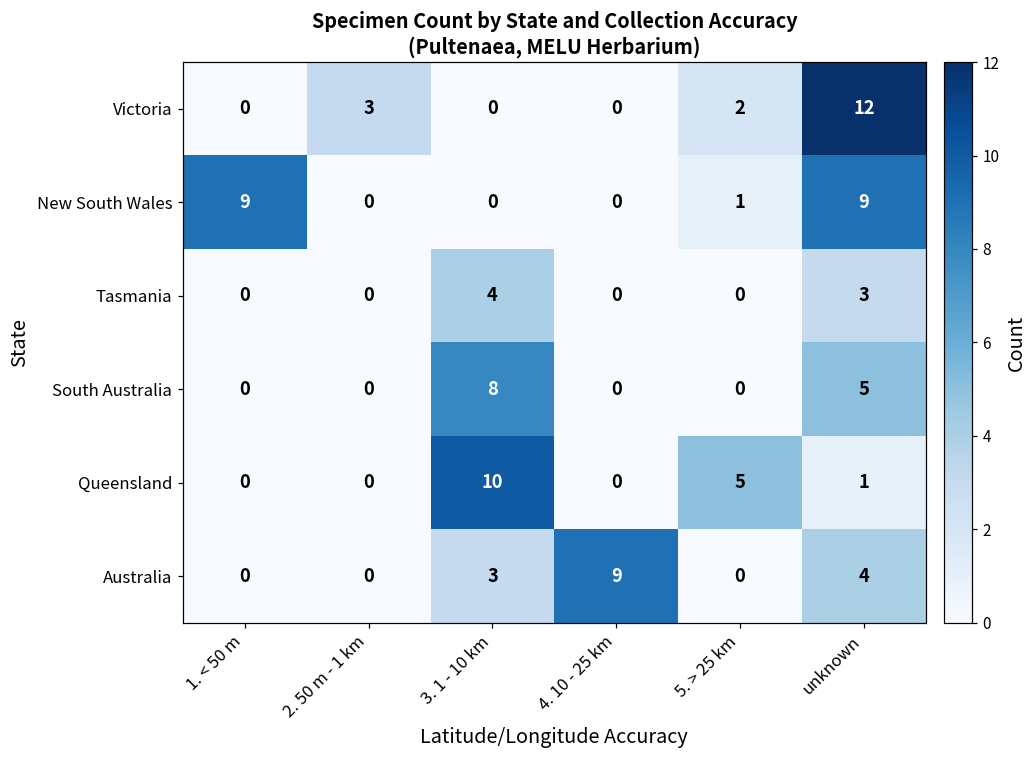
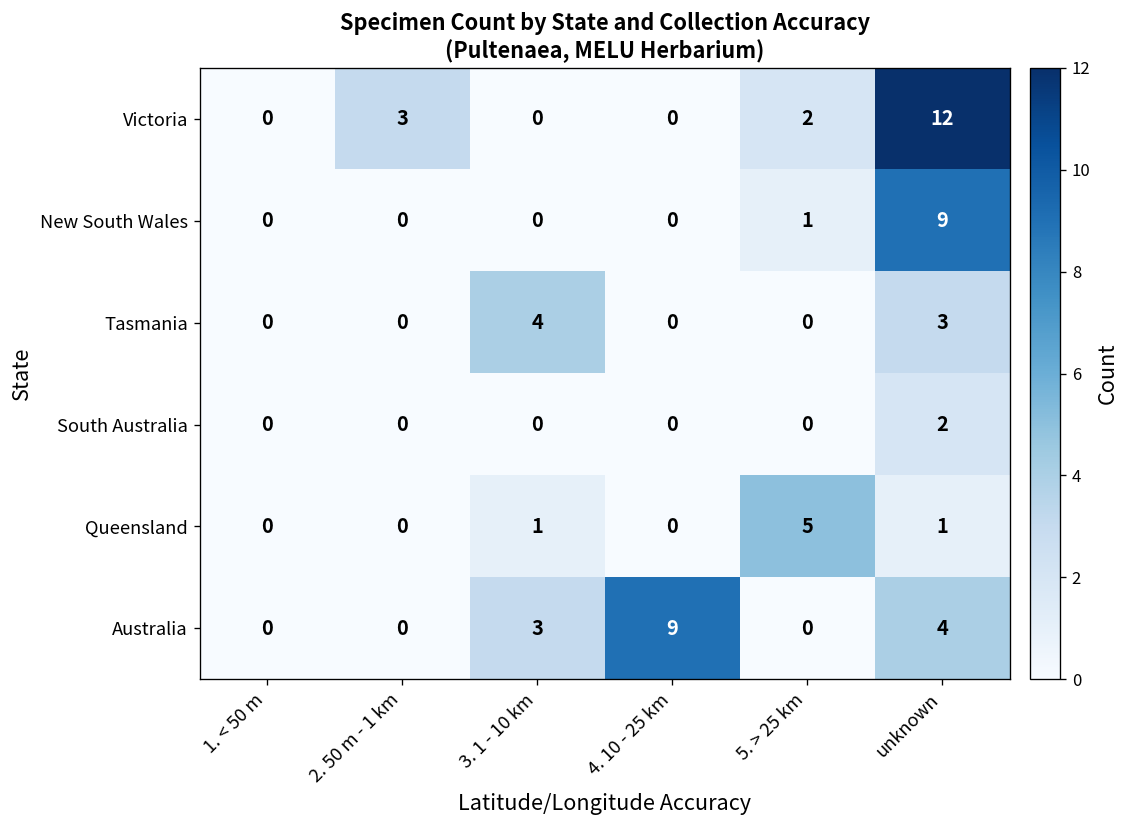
New South Wales, 1. < 50 m: 9 -> 0
South Australia, 3. 1 - 10 km: 8 -> 0
South Australia, unknown: 5 -> 2
Queensland, 3. 1 - 10 km: 10 -> 1
